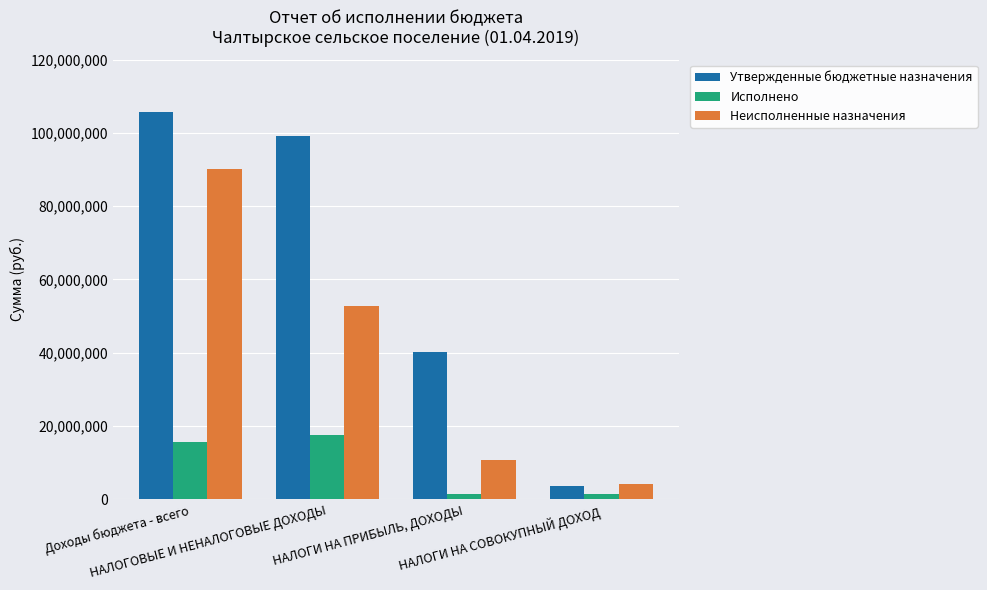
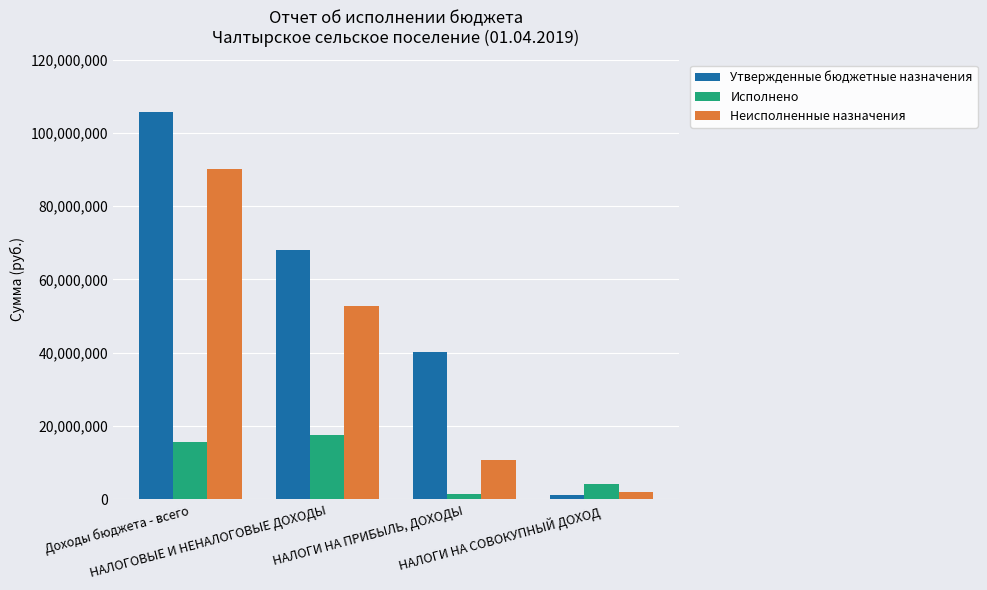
Утвержденные бюджетные назначения, НАЛОГОВЫЕ И НЕНАЛОГОВЫЕ ДОХОДЫ: 99,000,000 -> 68,000,000
Утвержденные бюджетные назначения, НАЛОГИ НА СОВОКУПНЫЙ ДОХОД: 4,000,000 -> 1,000,000
Исполнено, НАЛОГИ НА СОВОКУПНЫЙ ДОХОД: 2,000,000 -> 4,000,000
Неисполненные назначения, НАЛОГИ НА СОВОКУПНЫЙ ДОХОД: 4,000,000 -> 2,000,000
